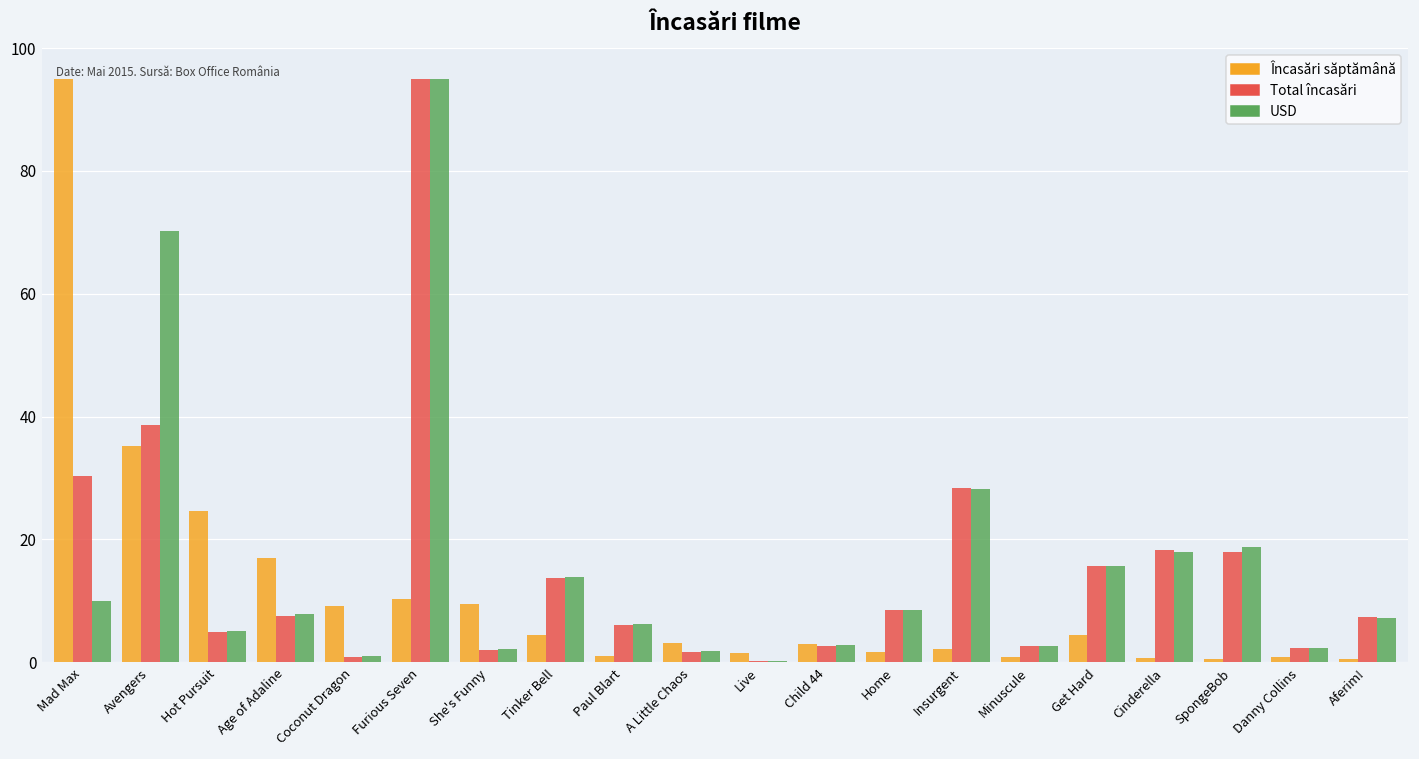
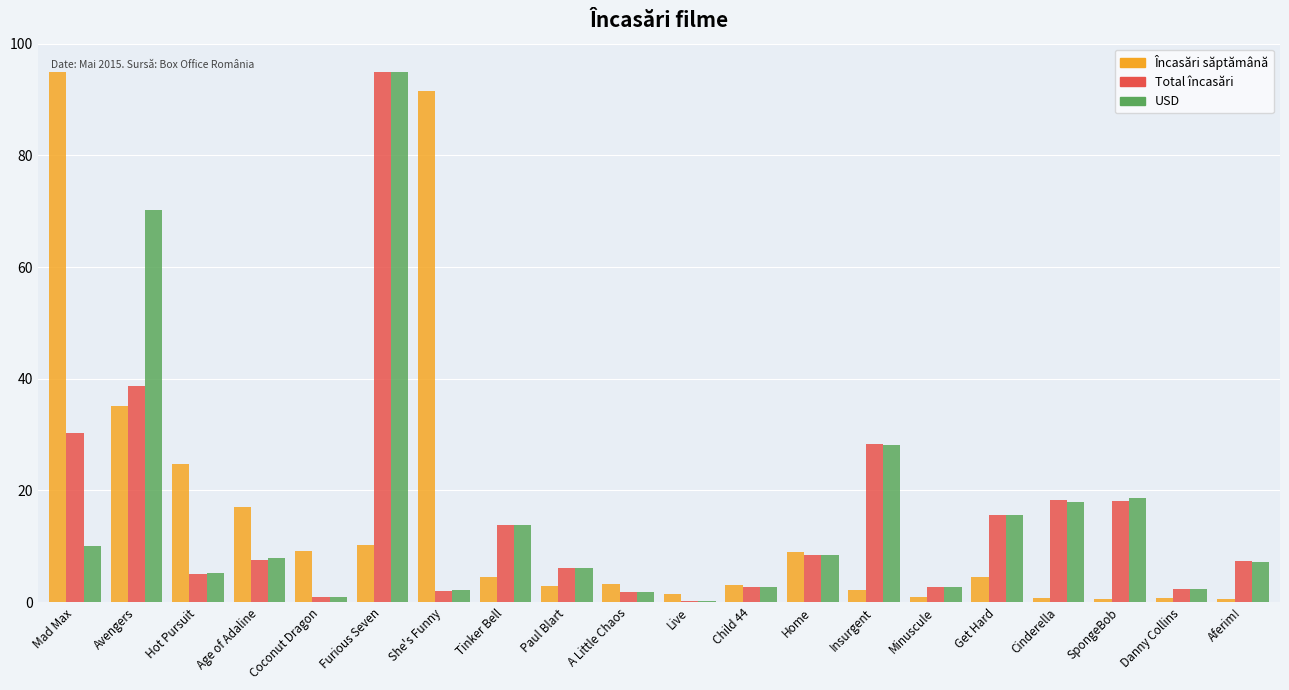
Încasări săptămână, She's Funny: 9 -> 92
Încasări săptămână, Paul Blart: 1 -> 3
Încasări săptămână, Home: 2 -> 9
